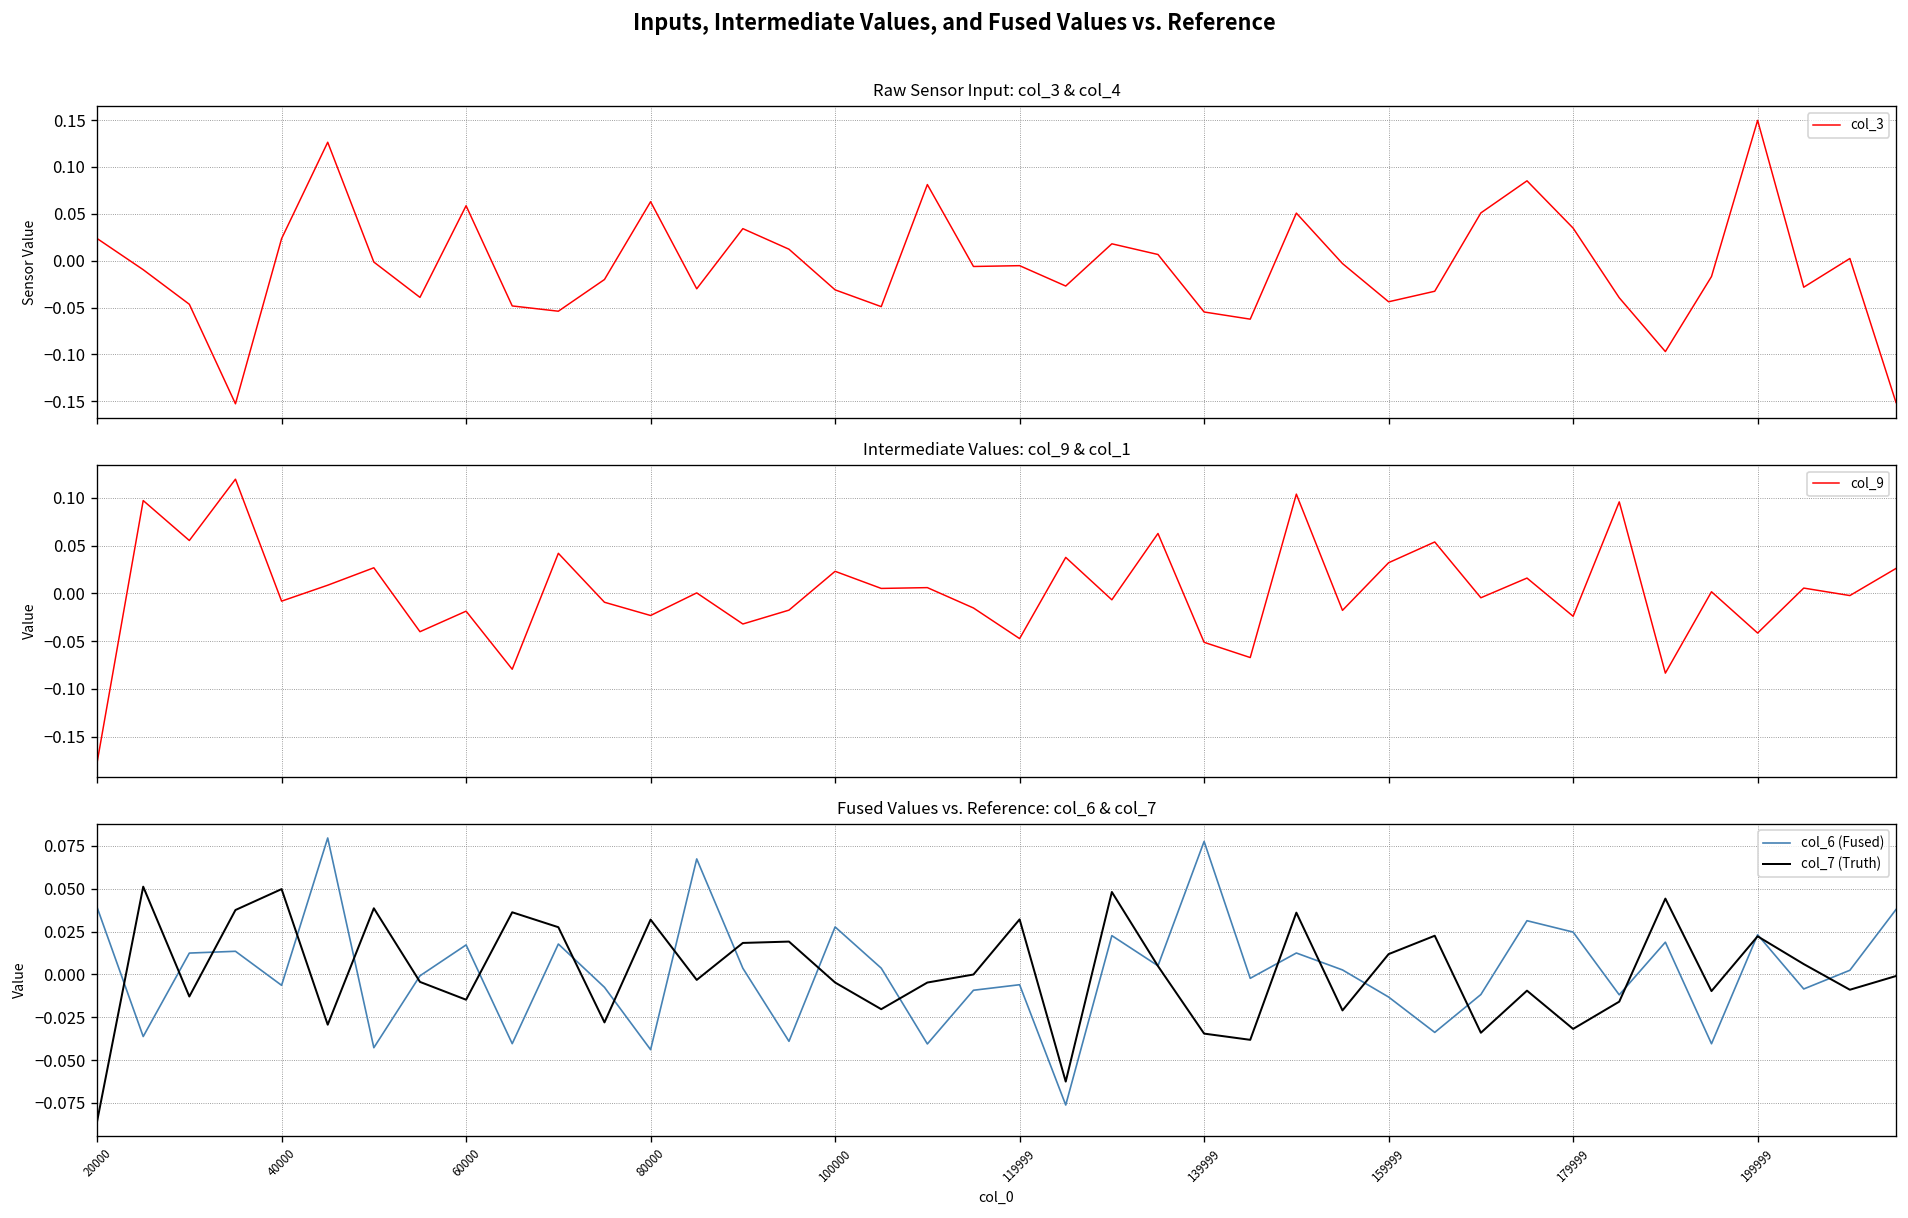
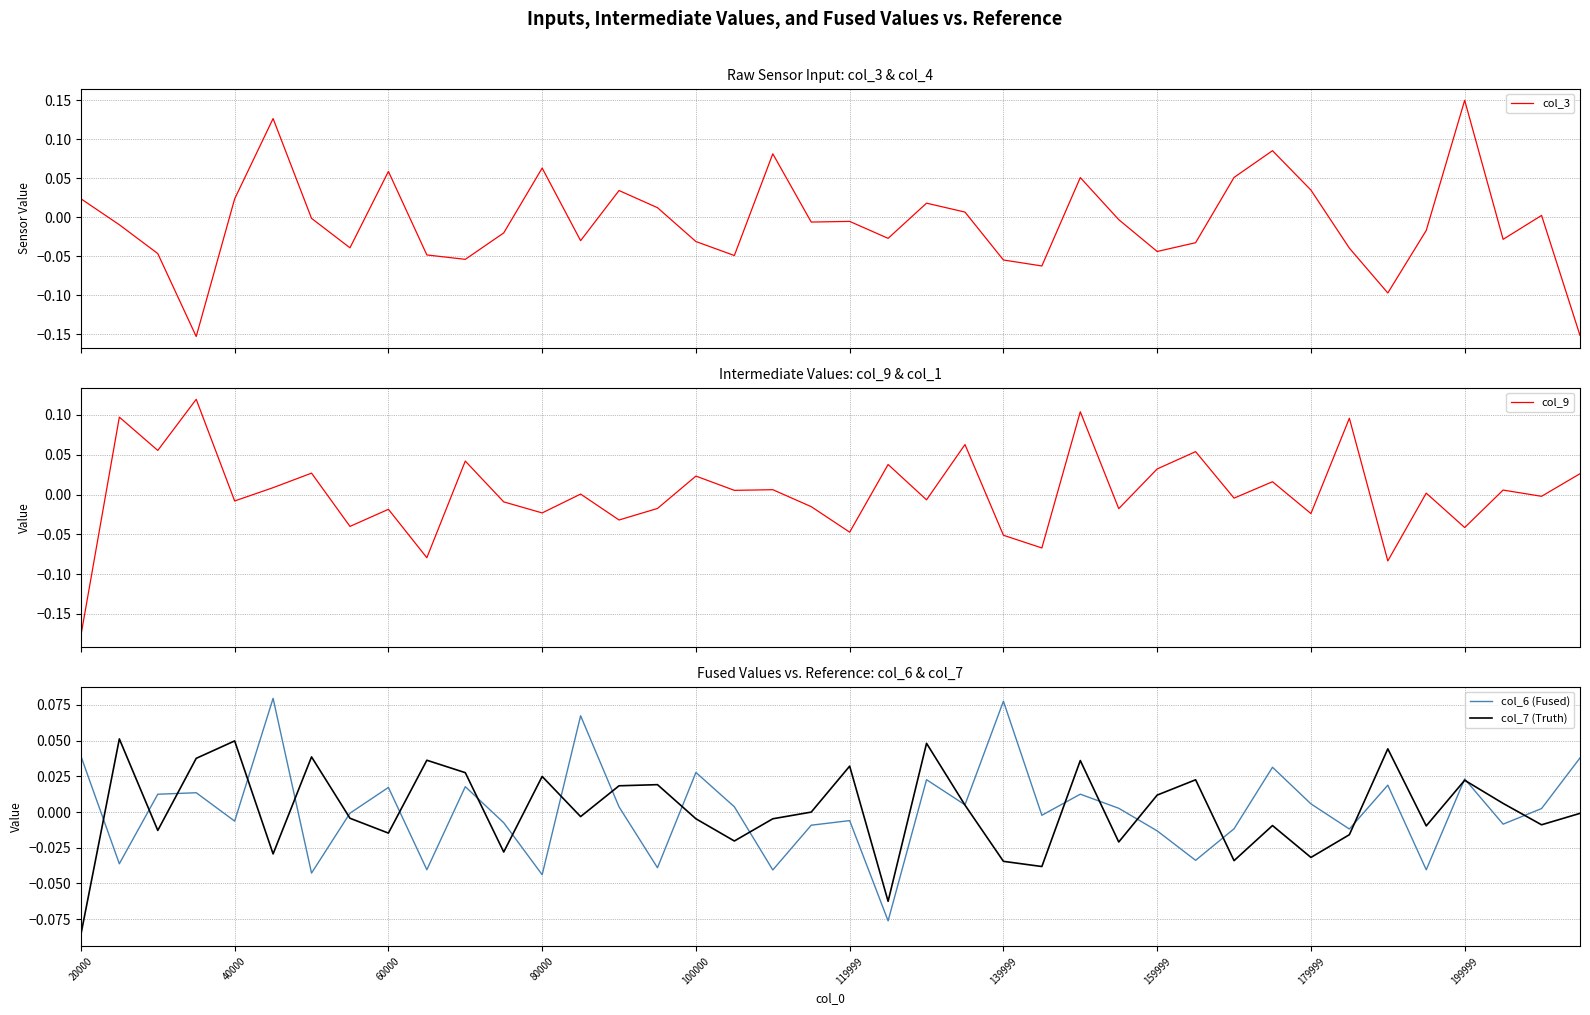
Fused Values vs. Reference: col_6 & col_7, col_7 (Truth), 80000: 0.032 -> 0.025
Fused Values vs. Reference: col_6 & col_7, col_6 (Fused), 179999: 0.025 -> 0.006
